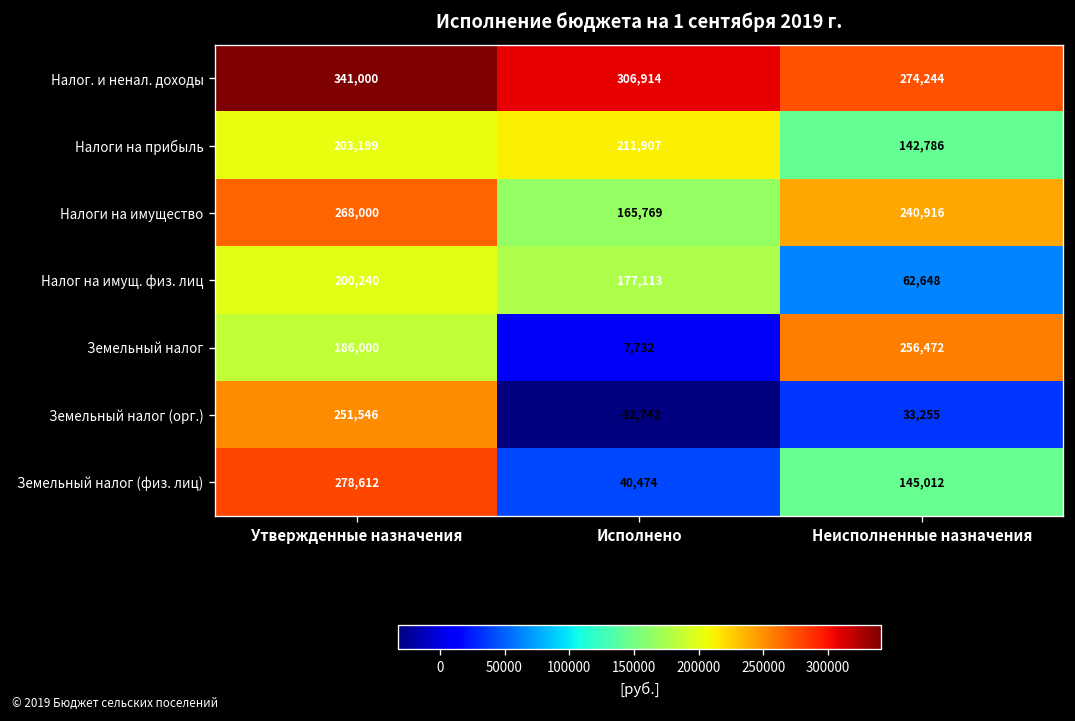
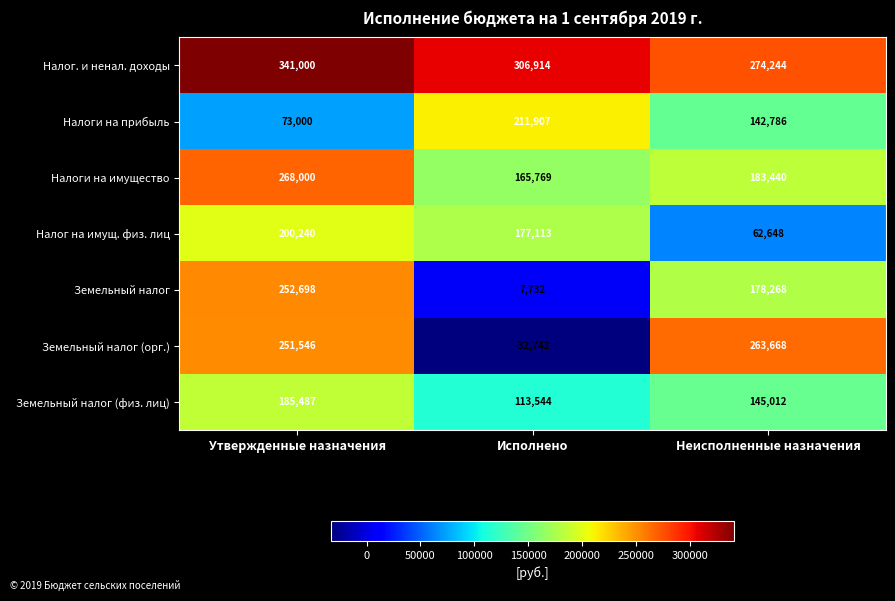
Налоги на прибыль, Утвержденные назначения: 203,199 -> 73,000
Налоги на имущество, Неисполненные назначения: 240,916 -> 183,440
Земельный налог, Утвержденные назначения: 186,000 -> 252,698
Земельный налог, Неисполненные назначения: 256,472 -> 178,268
Земельный налог (орг.), Неисполненные назначения: 33,255 -> 263,668
Земельный налог (физ. лиц), Утвержденные назначения: 278,612 -> 185,487
Земельный налог (физ. лиц), Исполнено: 40,474 -> 113,544
